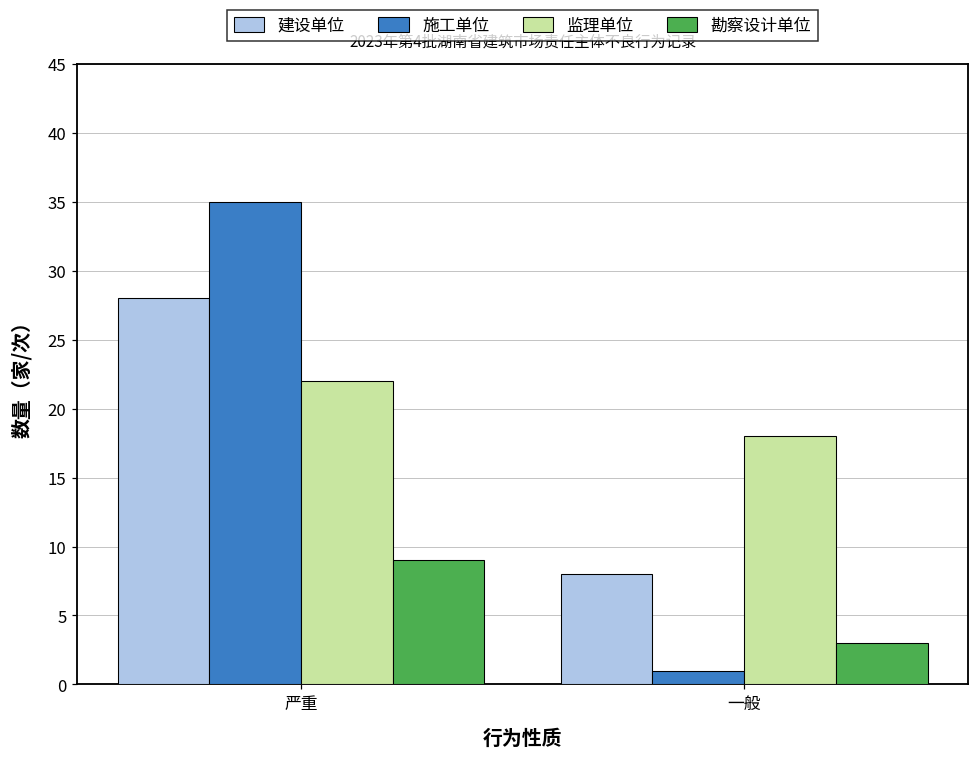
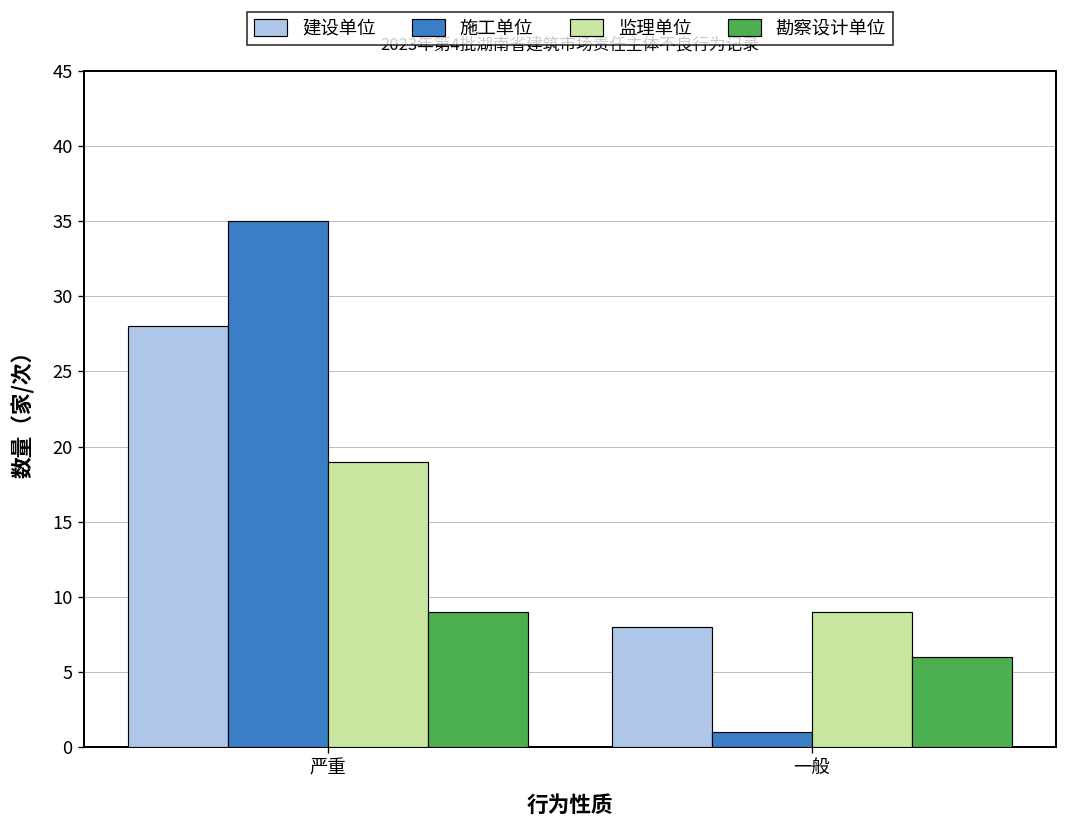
监理单位, 严重: 22 -> 19
监理单位, 一般: 18 -> 9
勘察设计单位, 一般: 3 -> 6
